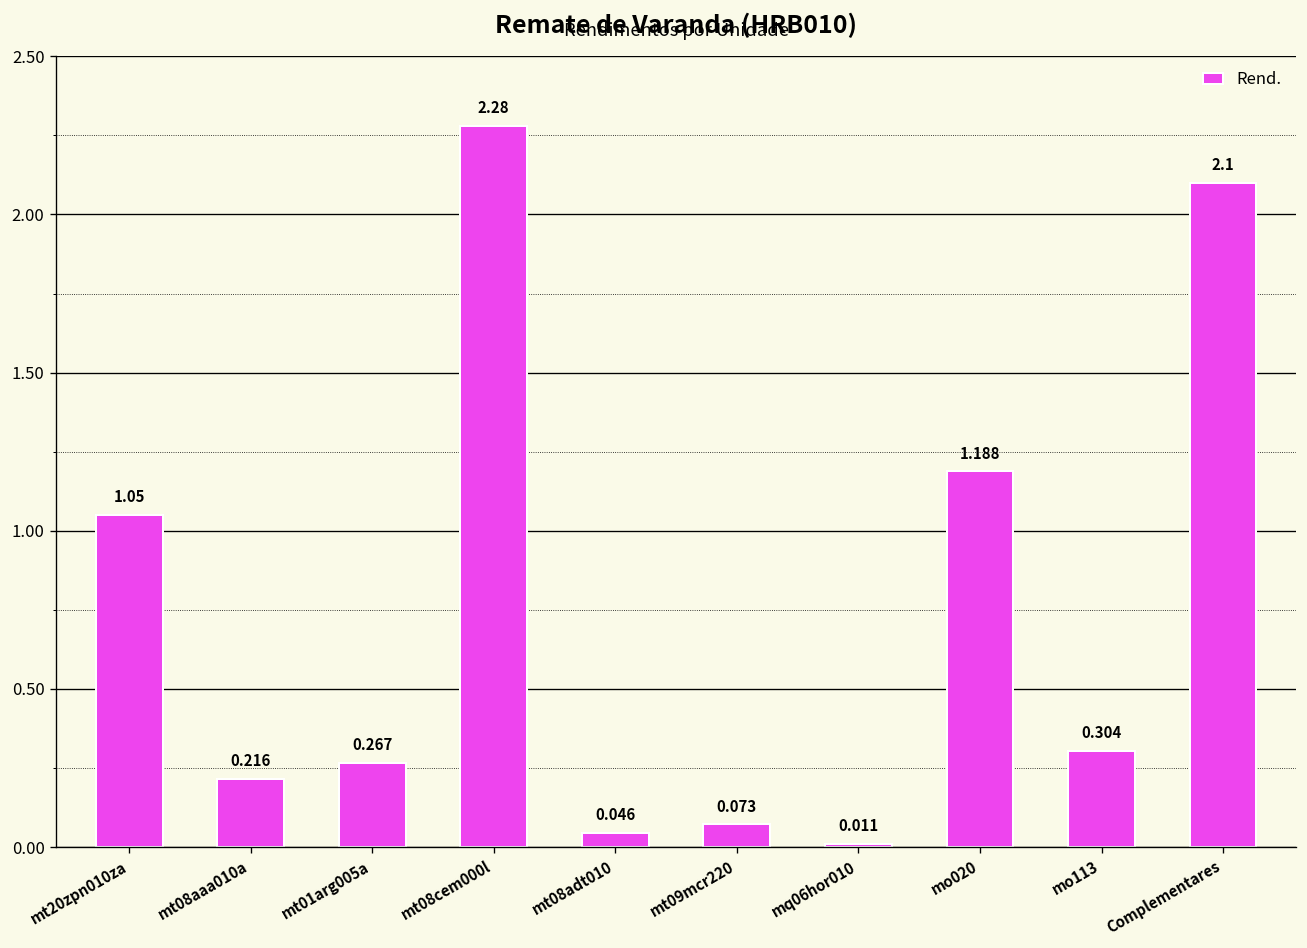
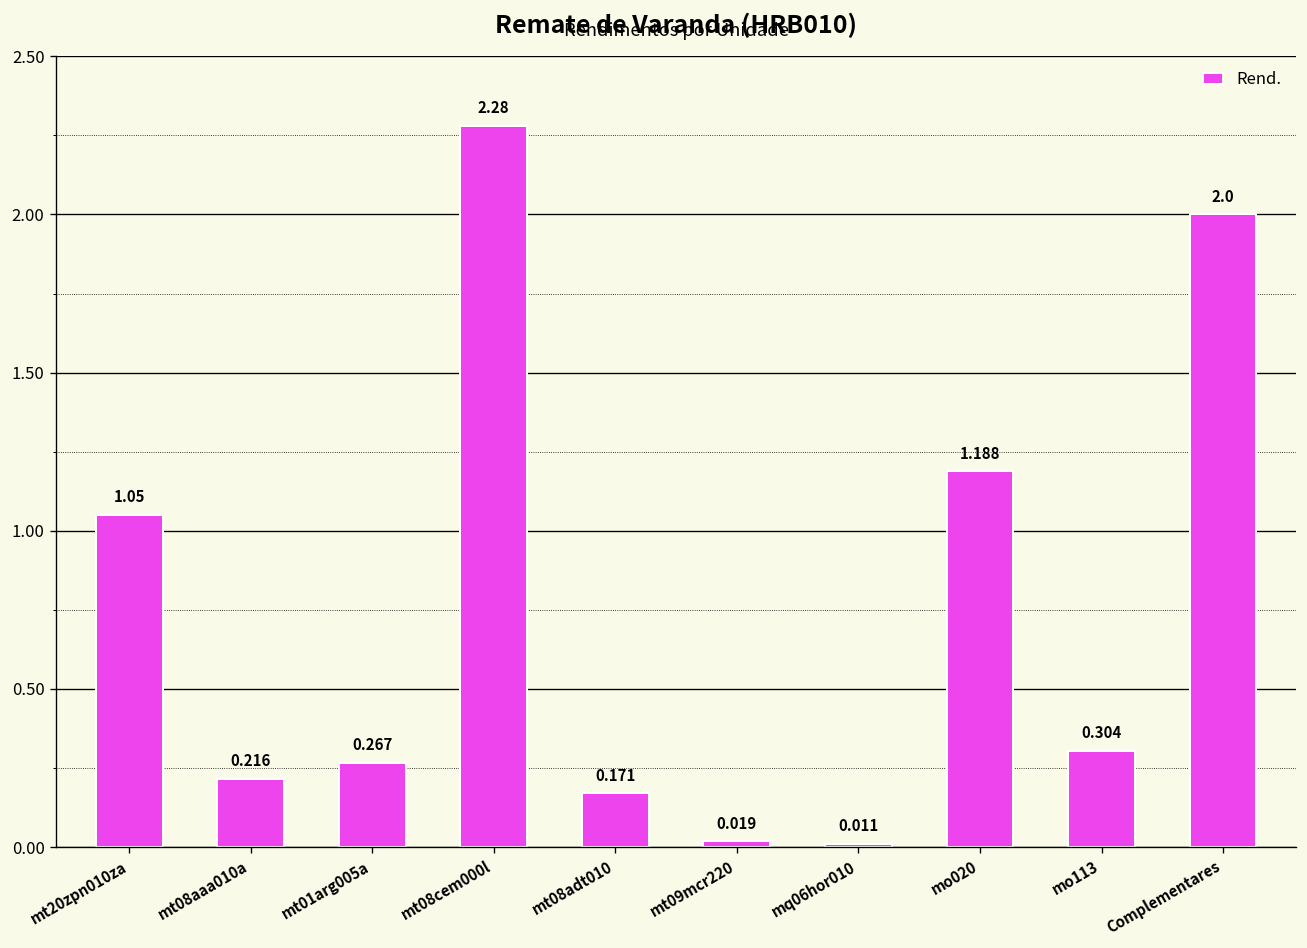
mt08adt010: 0.046 -> 0.171
mt09mcr220: 0.073 -> 0.019
Complementares: 2.1 -> 2.0
